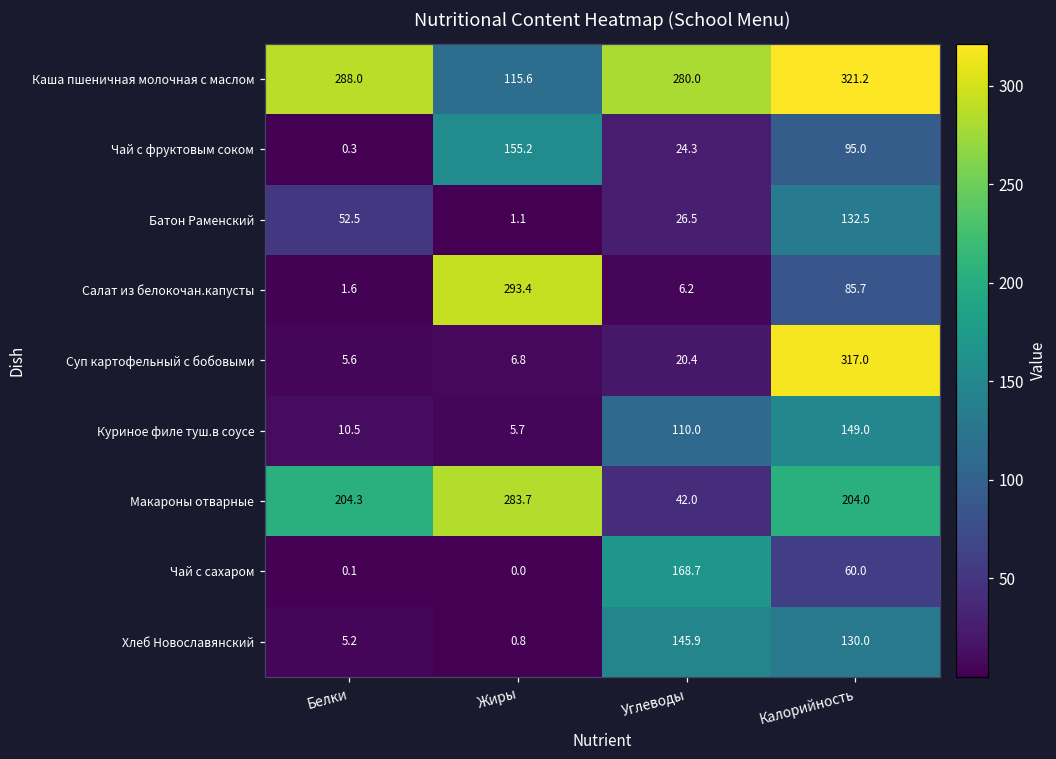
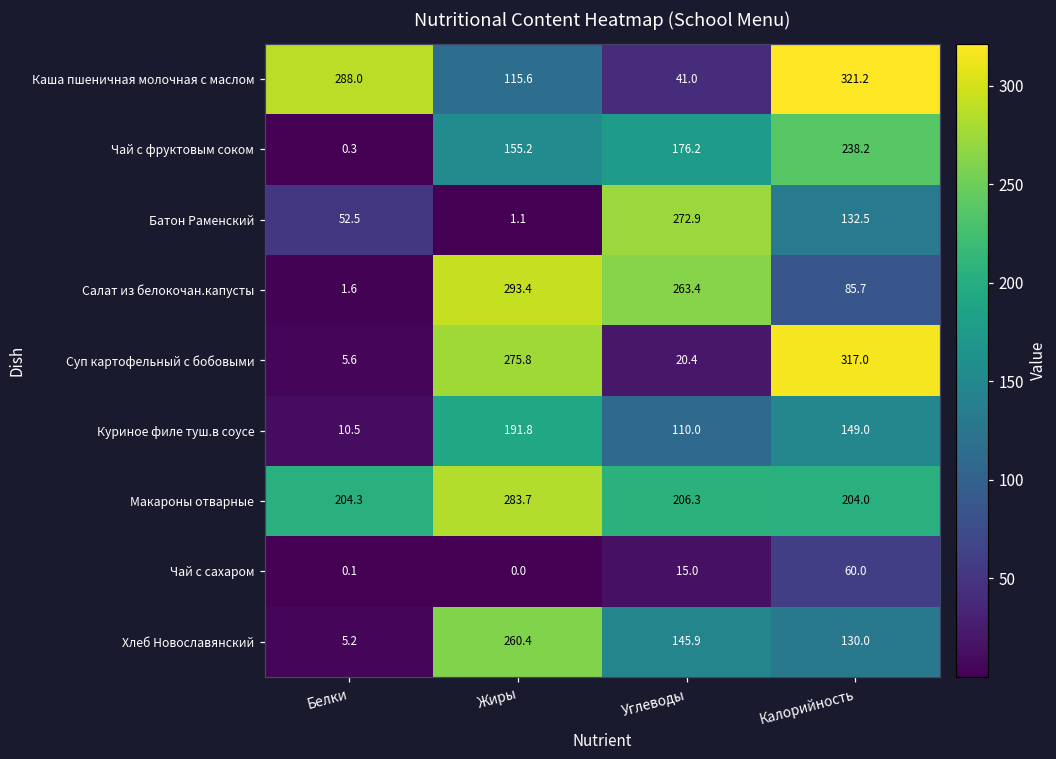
Каша пшеничная молочная с маслом, Углеводы: 280.0 -> 41.0
Чай с фруктовым соком, Углеводы: 24.3 -> 176.2
Чай с фруктовым соком, Калорийность: 95.0 -> 238.2
Батон Раменский, Углеводы: 26.5 -> 272.9
Салат из белокочан.капусты, Углеводы: 6.2 -> 263.4
Суп картофельный с бобовыми, Жиры: 6.8 -> 275.8
Куриное филе туш.в соусе, Жиры: 5.7 -> 191.8
Макароны отварные, Углеводы: 42.0 -> 206.3
Чай с сахаром, Углеводы: 168.7 -> 15.0
Хлеб Новославянский, Жиры: 0.8 -> 260.4
